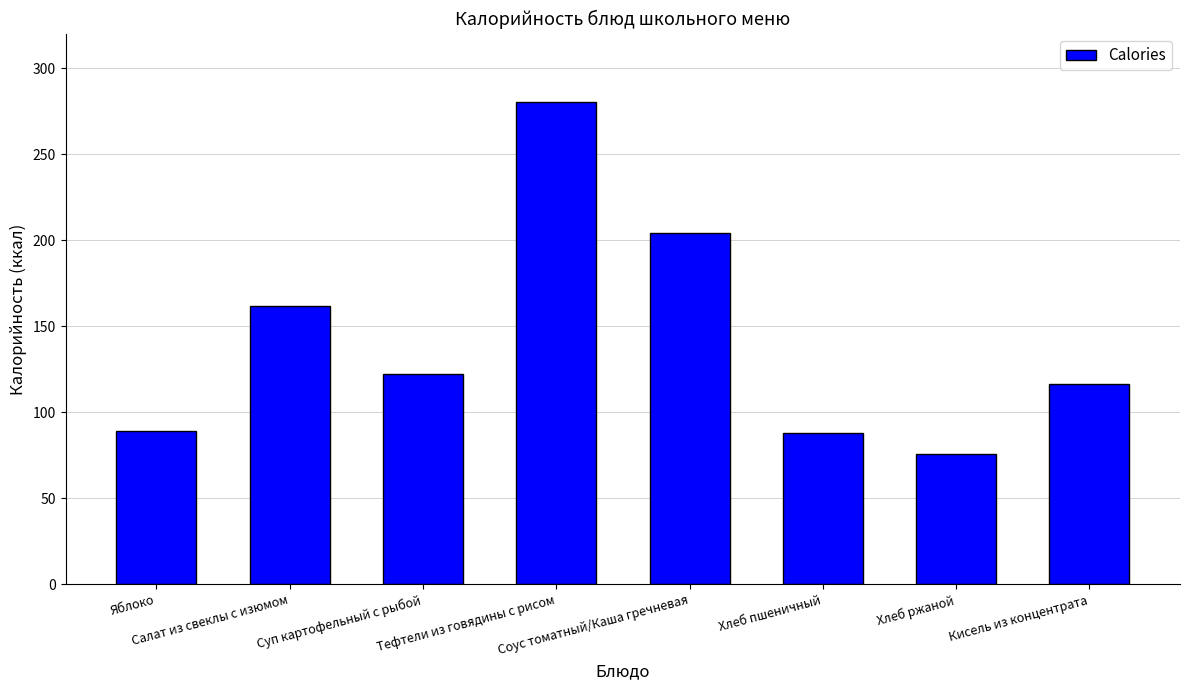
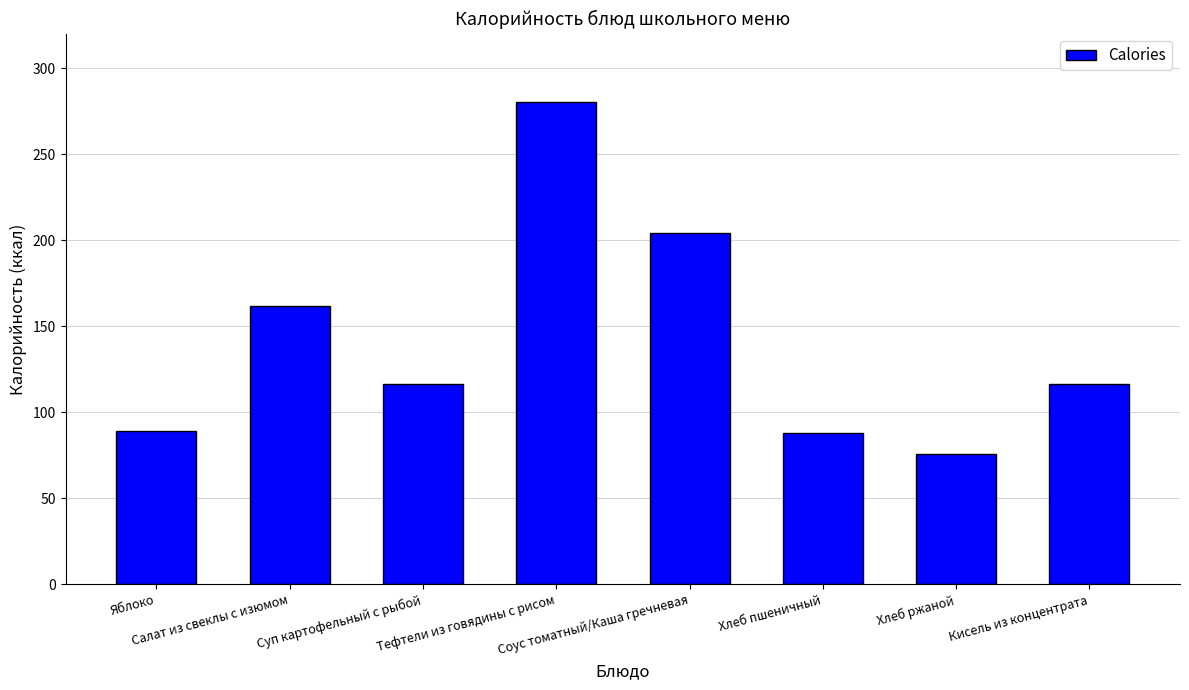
Суп картофельный с рыбой: 122 -> 116
